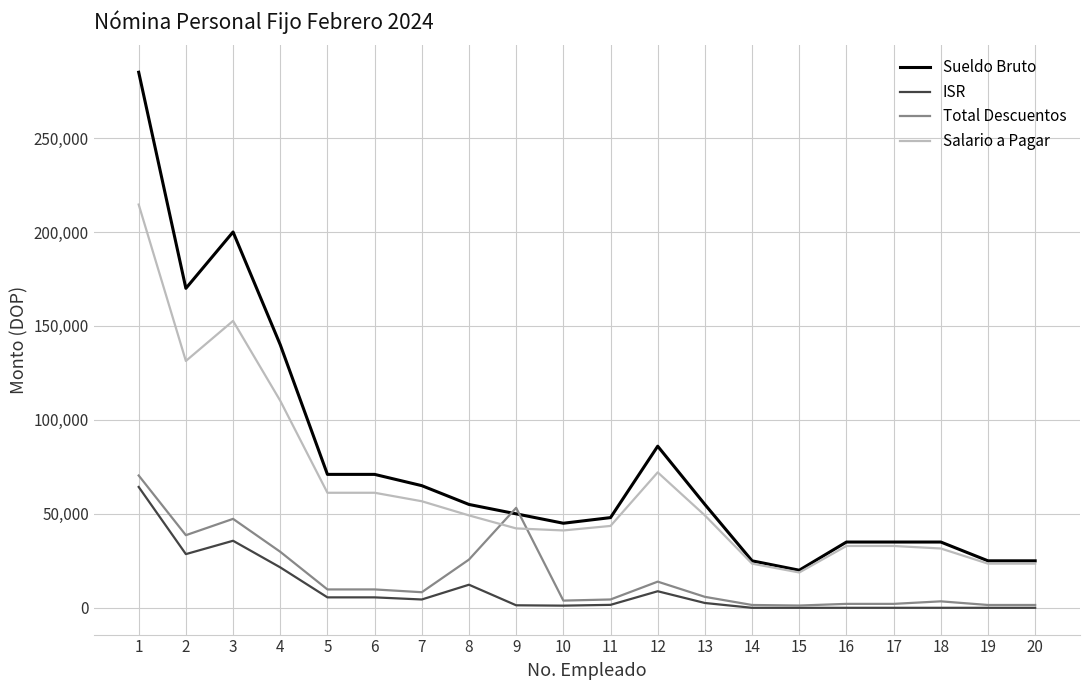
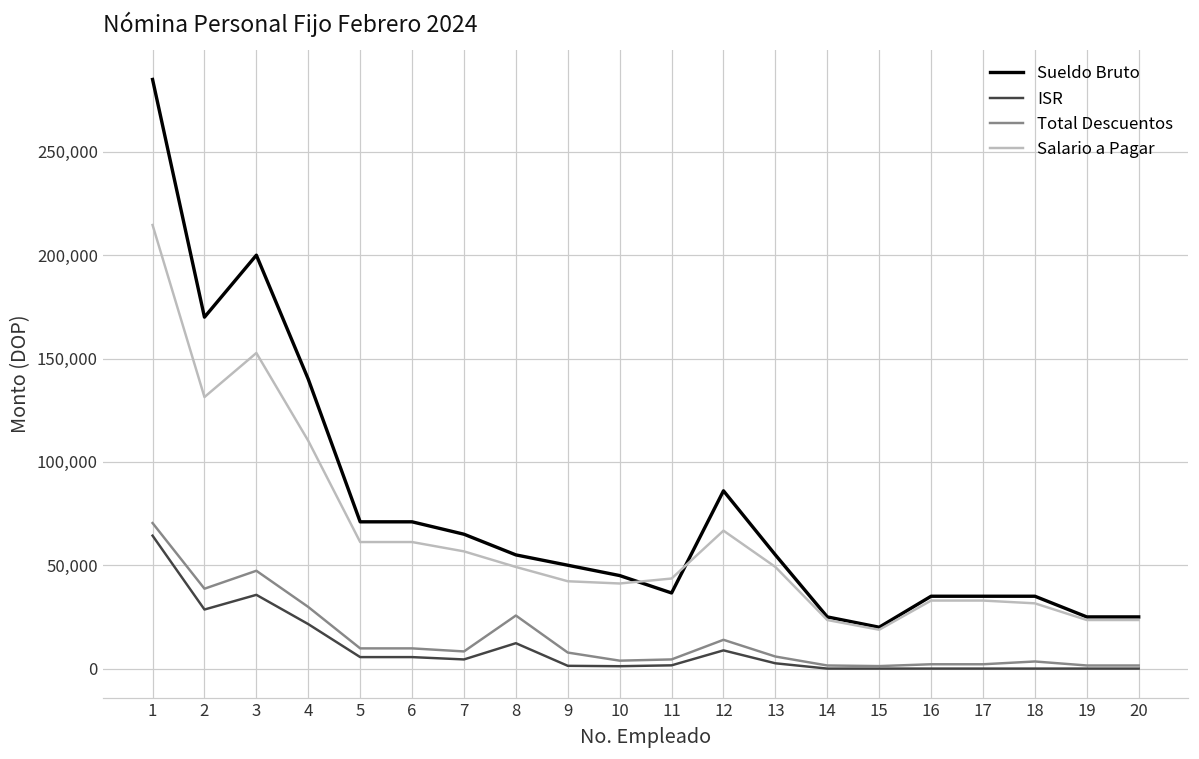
Total Descuentos, 9: 53,000 -> 8,000
Sueldo Bruto, 11: 48,000 -> 37,000
Salario a Pagar, 12: 72,000 -> 67,000
